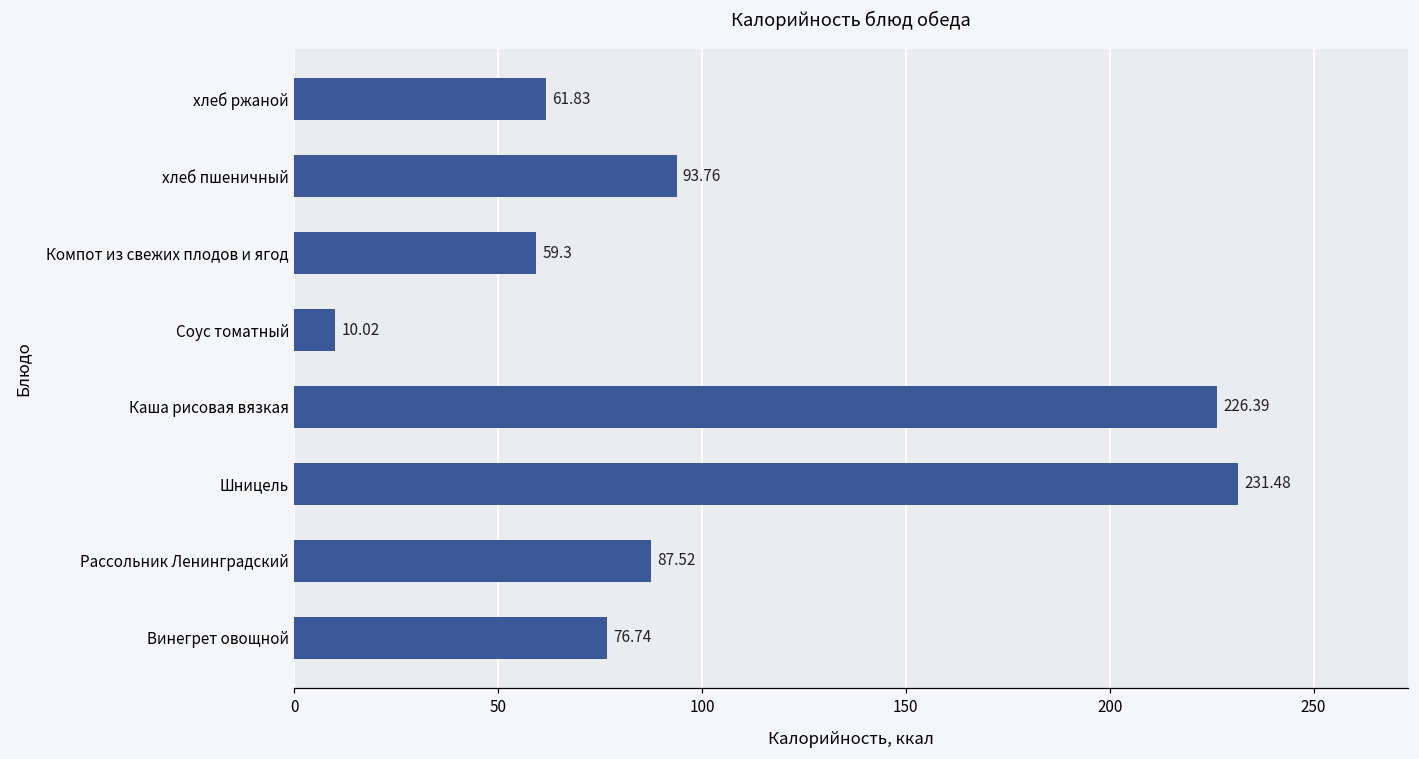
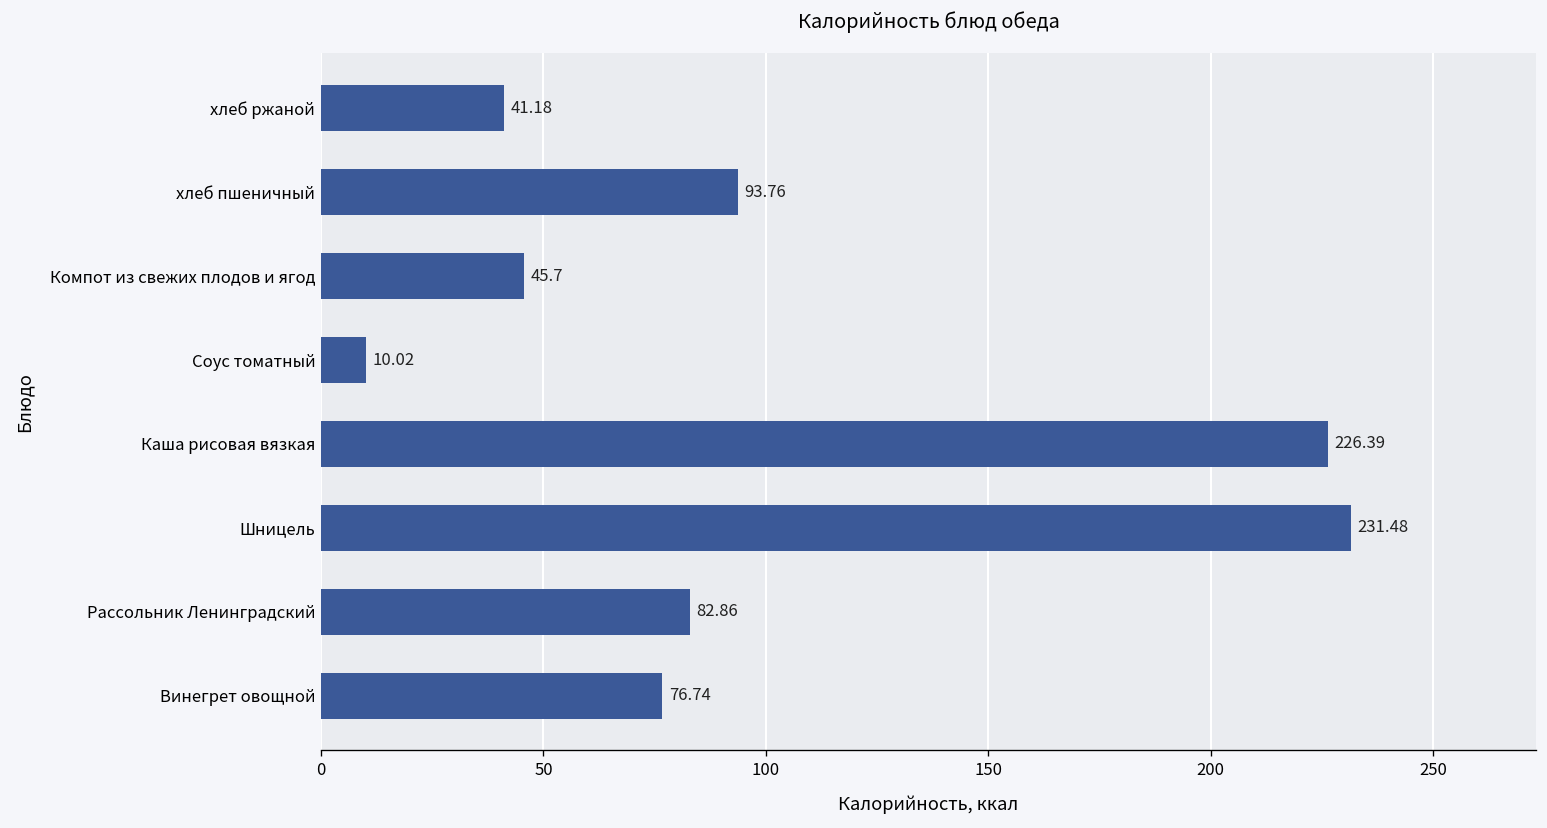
хлеб ржаной: 61.83 -> 41.18
Компот из свежих плодов и ягод: 59.3 -> 45.7
Рассольник Ленинградский: 87.52 -> 82.86
